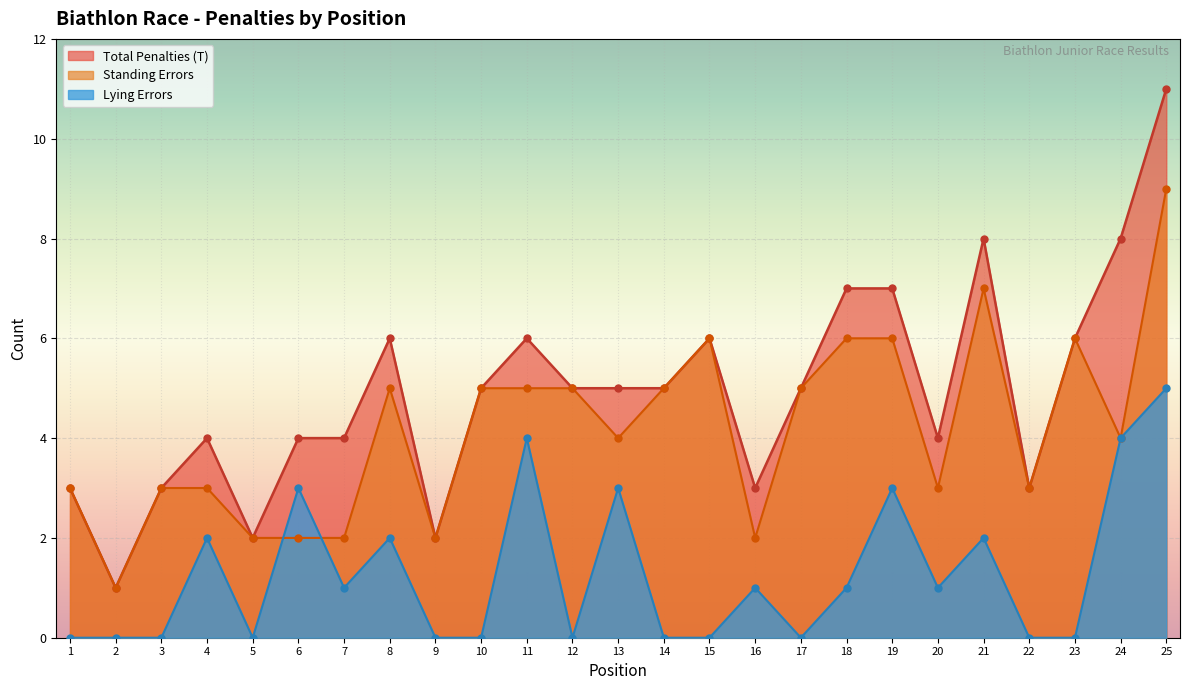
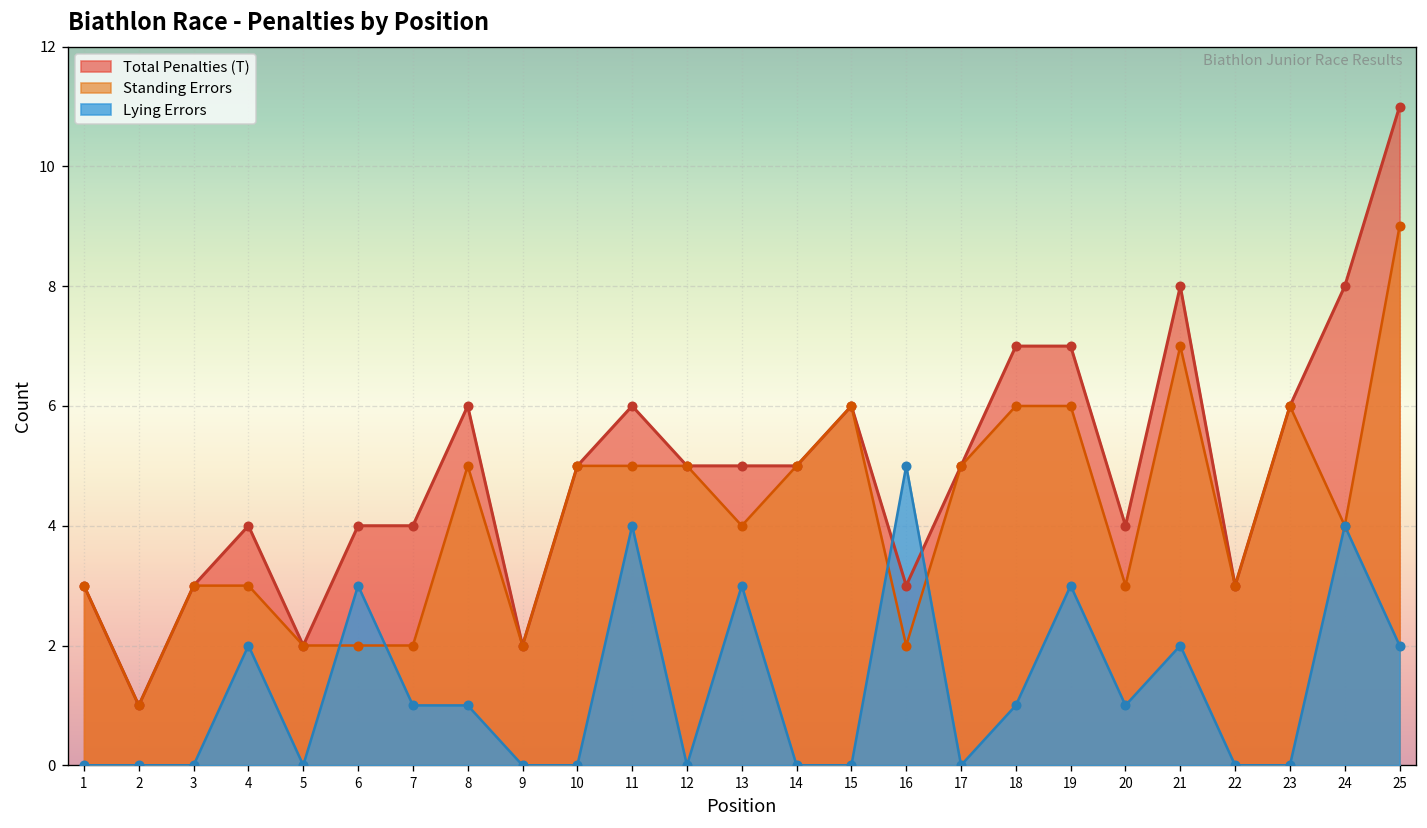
Lying Errors, 8: 2 -> 1
Lying Errors, 16: 1 -> 5
Lying Errors, 25: 5 -> 2
